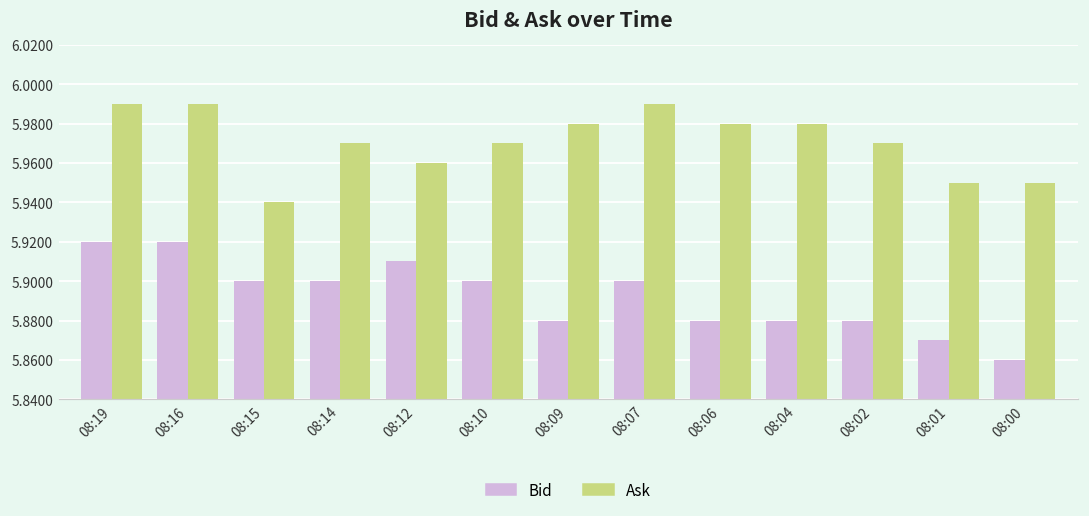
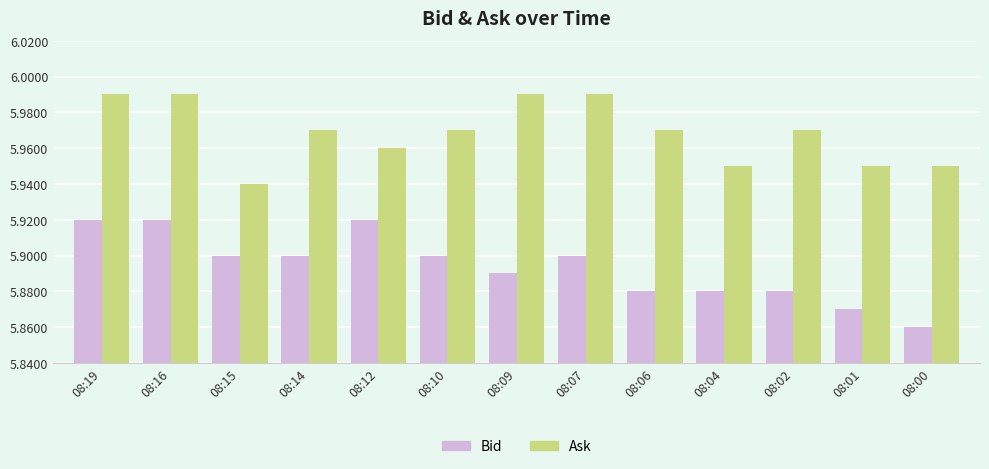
Bid, 08:12: 5.91 -> 5.92
Bid, 08:09: 5.88 -> 5.89
Ask, 08:09: 5.98 -> 5.99
Ask, 08:06: 5.98 -> 5.97
Ask, 08:04: 5.98 -> 5.95
